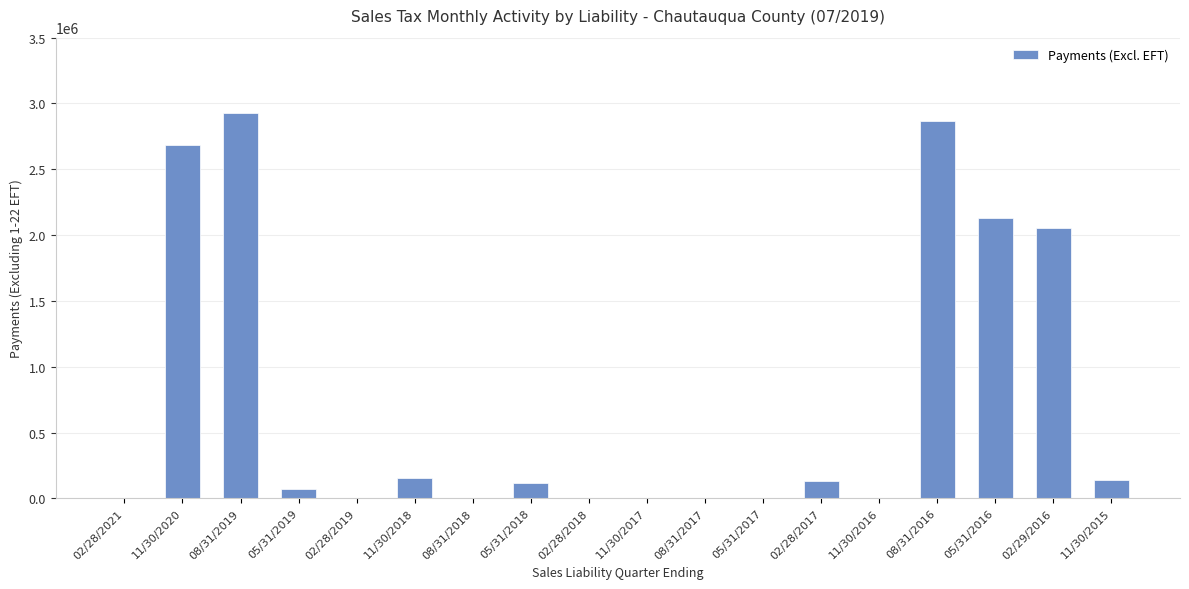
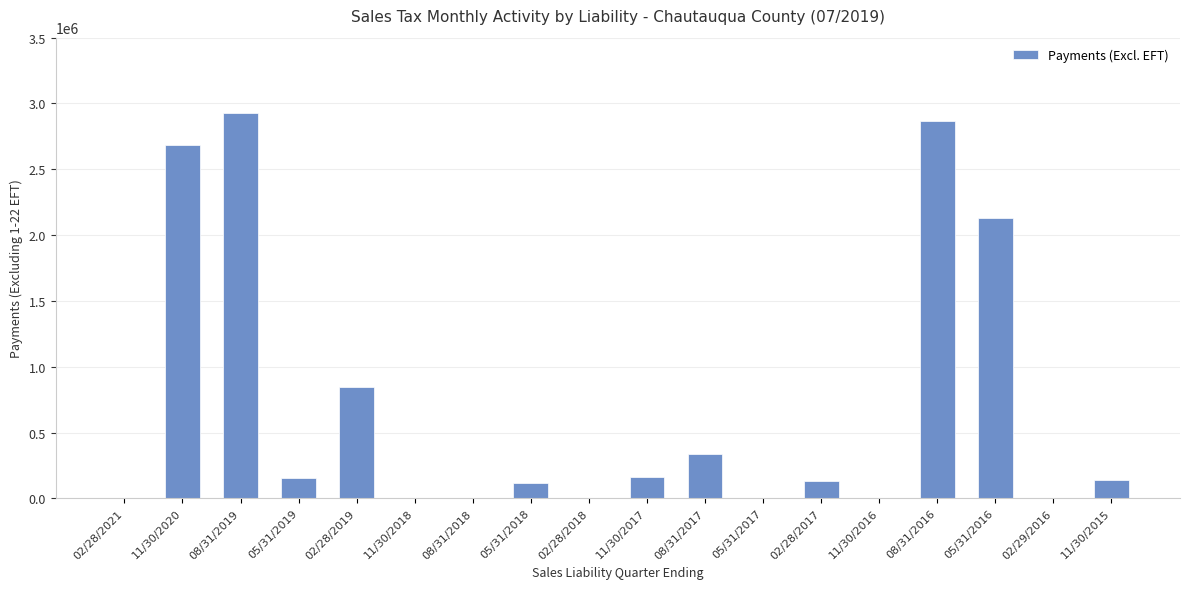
05/31/2019: 70000 -> 160000
02/28/2019: 10000 -> 840000
11/30/2018: 150000 -> 0
11/30/2017: 0 -> 160000
08/31/2017: 0 -> 340000
02/29/2016: 2050000 -> 0
